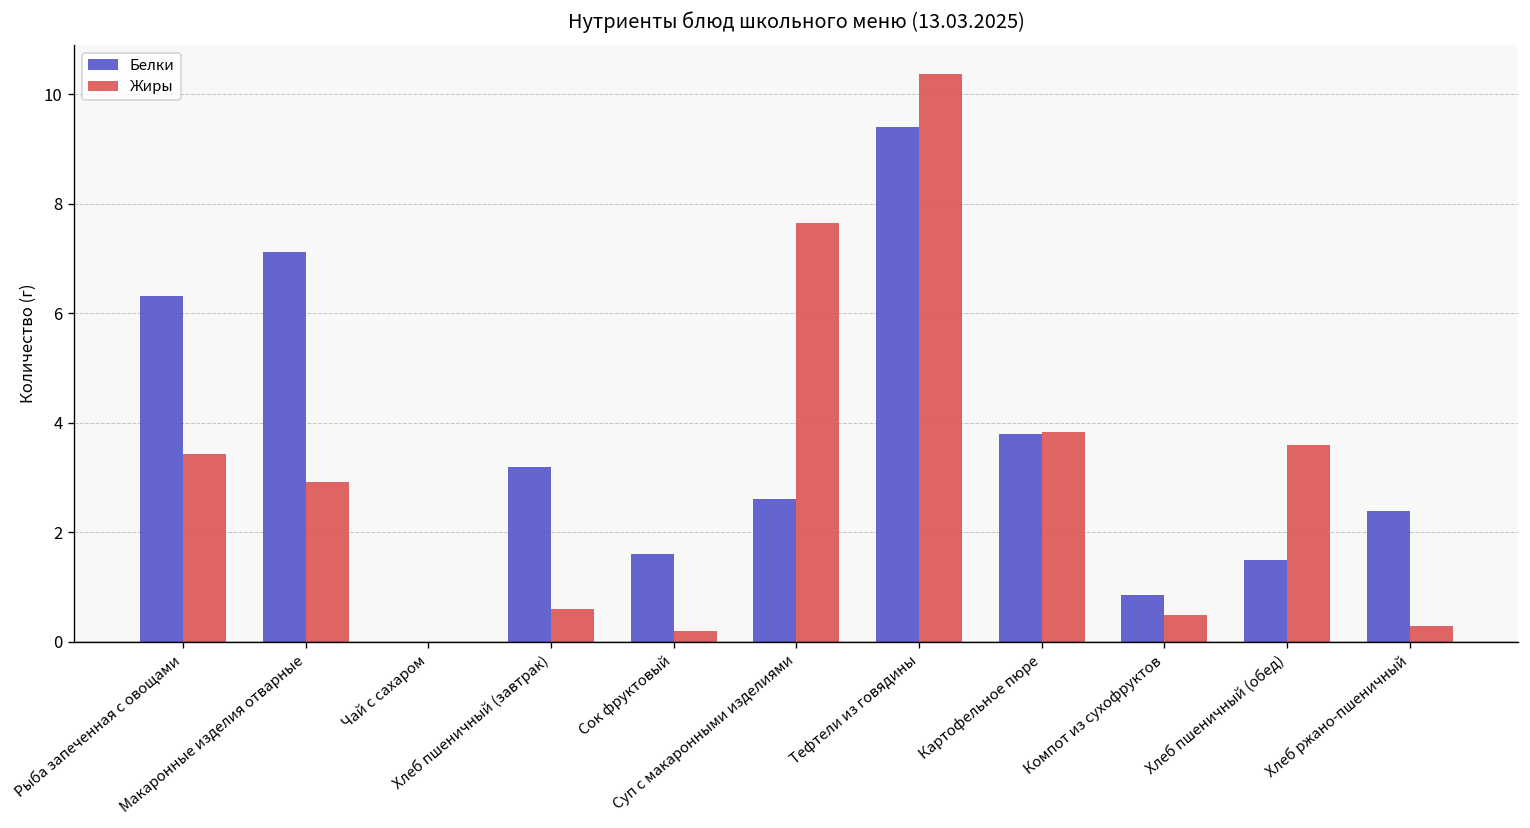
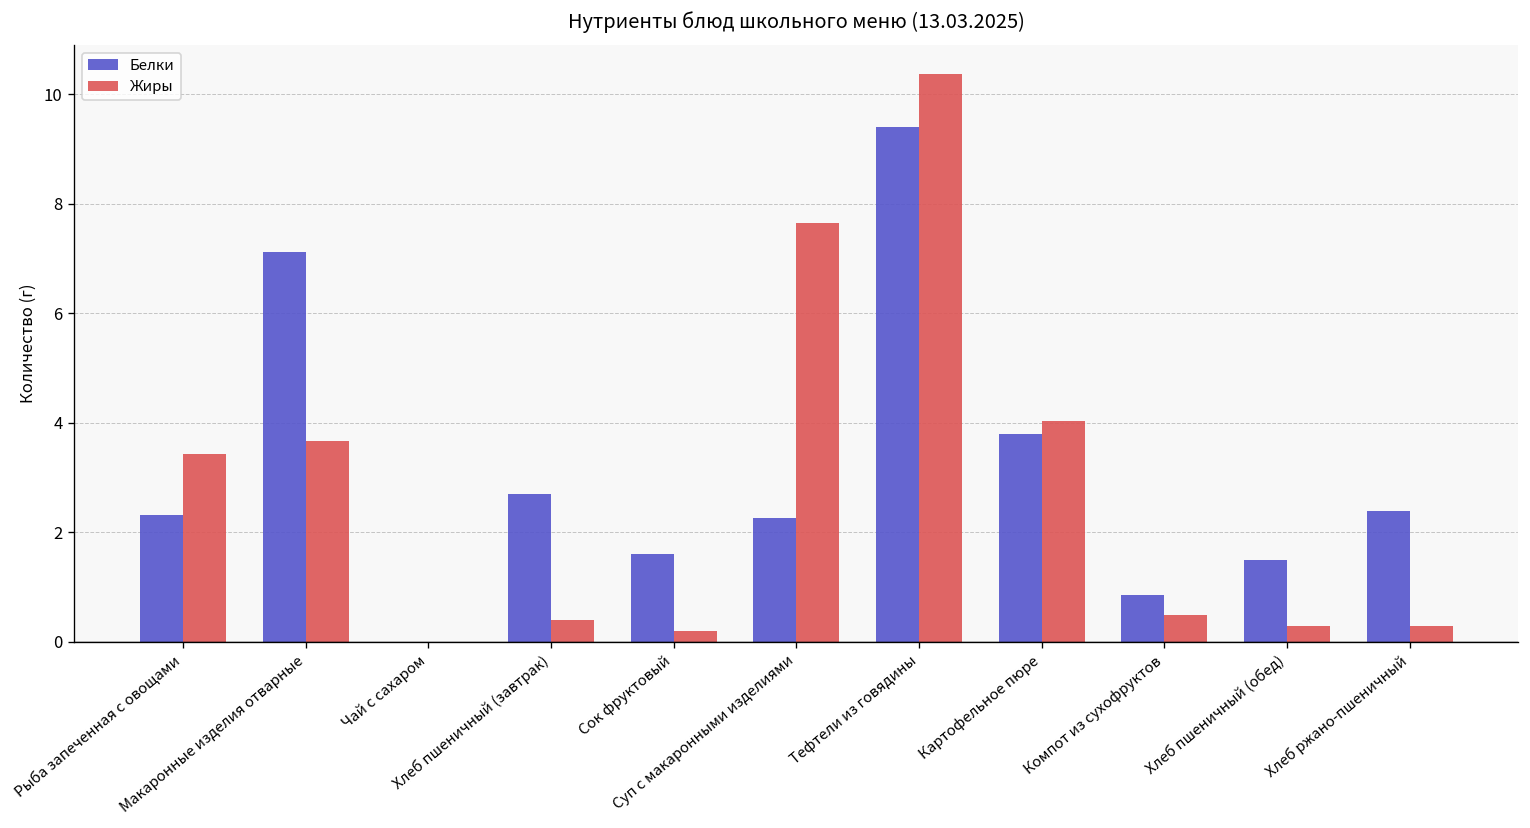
Белки, Рыба запеченная с овощами: 6.3 -> 2.3
Жиры, Макаронные изделия отварные: 2.9 -> 3.7
Белки, Хлеб пшеничный (завтрак): 3.2 -> 2.7
Жиры, Хлеб пшеничный (завтрак): 0.6 -> 0.4
Белки, Суп с макаронными изделиями: 2.6 -> 2.3
Жиры, Картофельное пюре: 3.8 -> 4.0
Жиры, Хлеб пшеничный (обед): 3.6 -> 0.3
